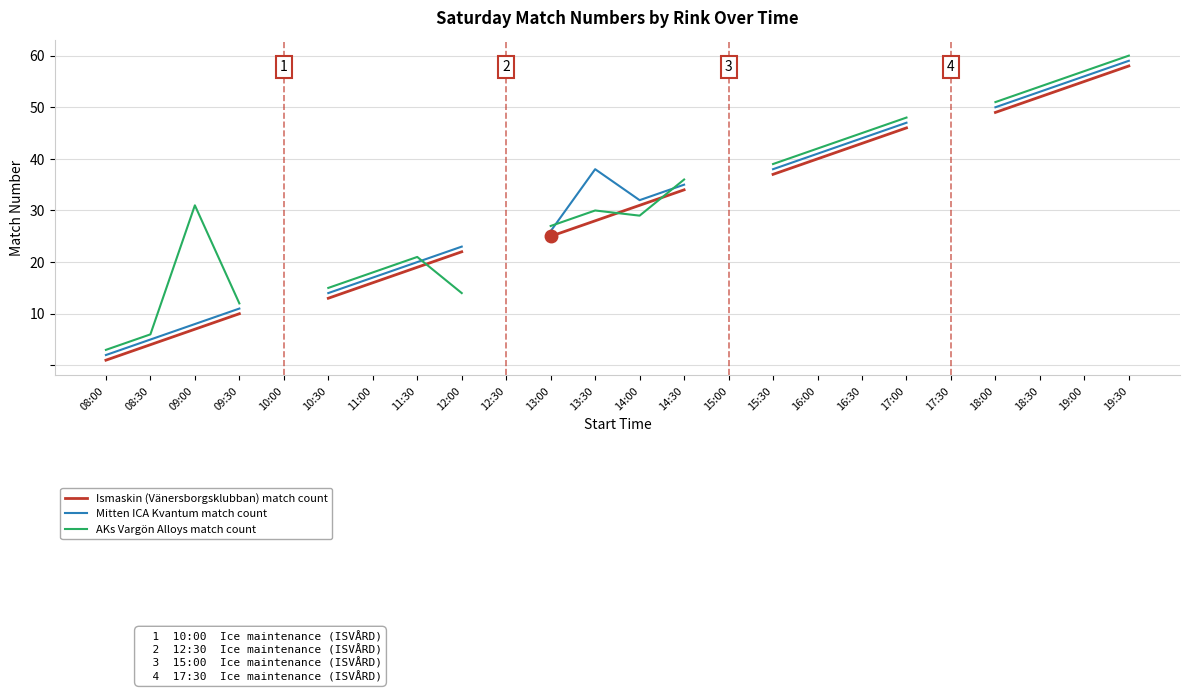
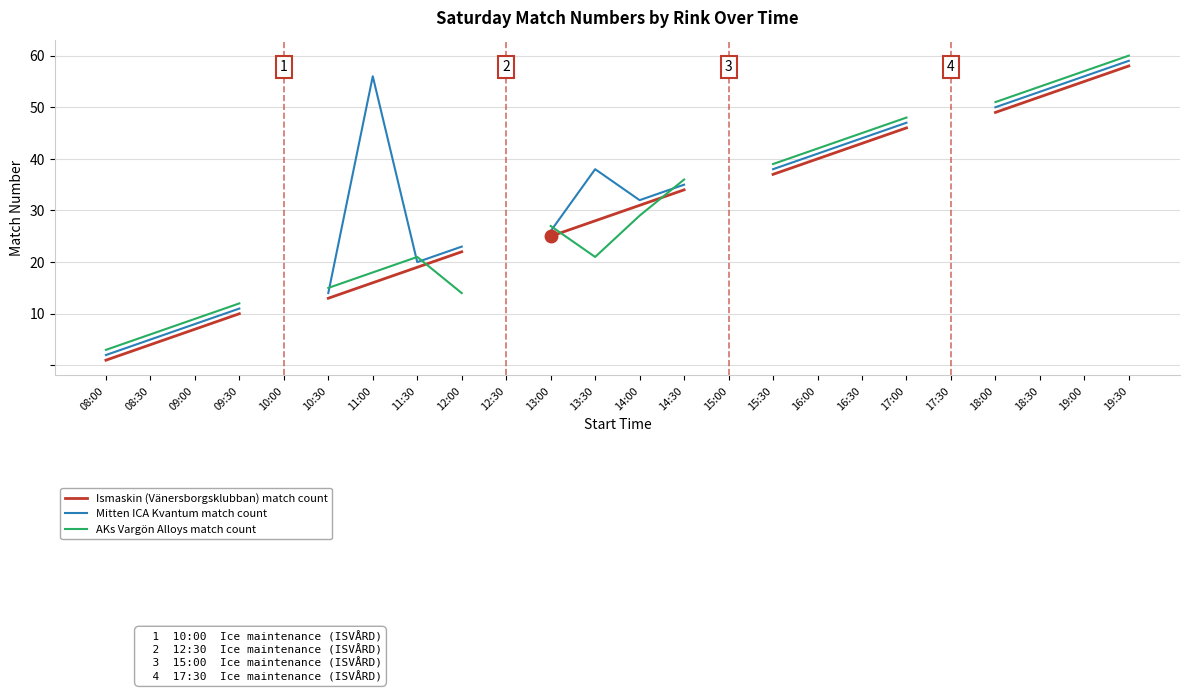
AKs Vargön Alloys match count, 09:00: 31 -> 9
Mitten ICA Kvantum match count, 11:00: 17 -> 56
AKs Vargön Alloys match count, 13:30: 30 -> 21
